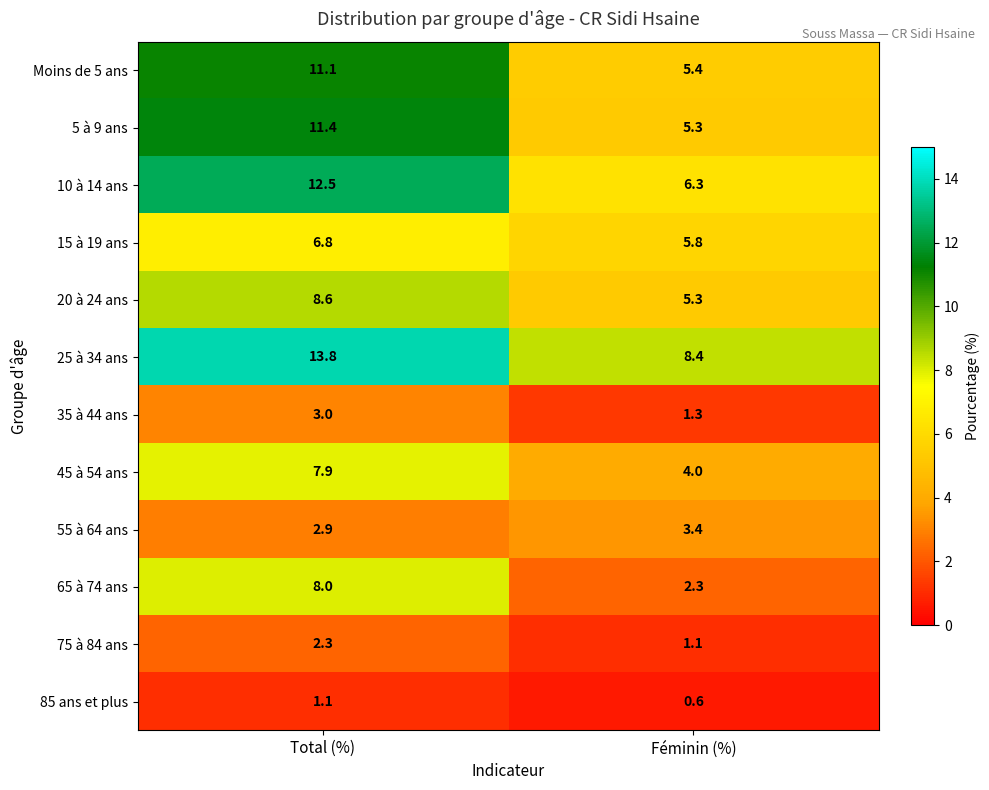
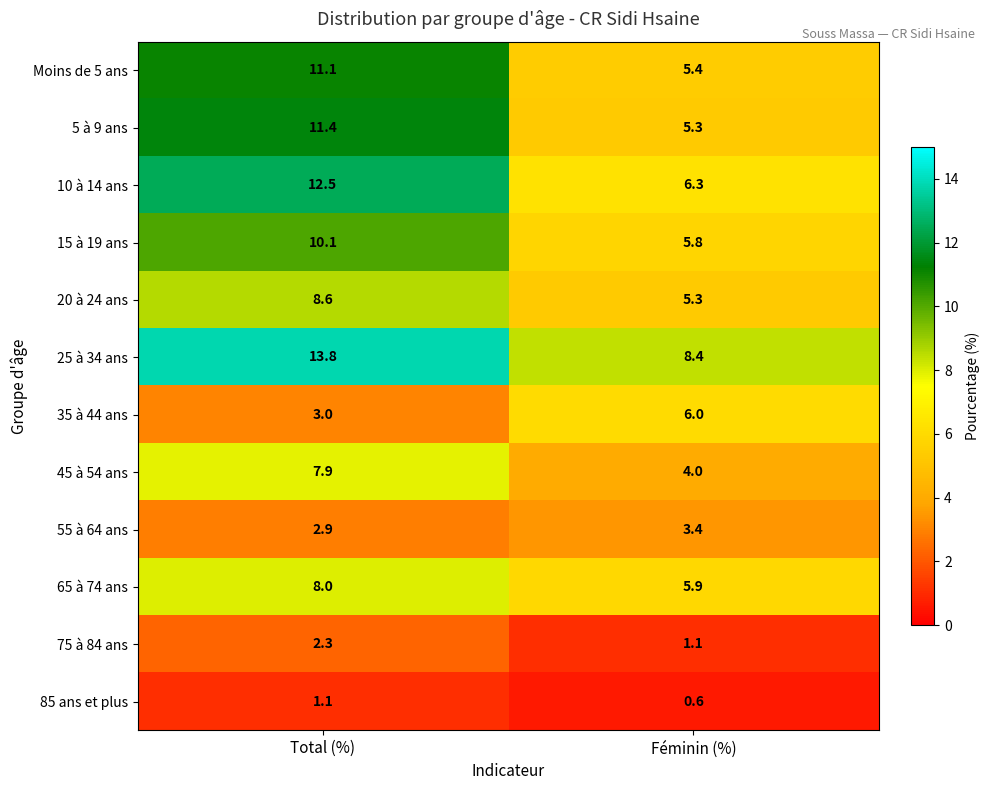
15 à 19 ans, Total (%): 6.8 -> 10.1
35 à 44 ans, Féminin (%): 1.3 -> 6.0
65 à 74 ans, Féminin (%): 2.3 -> 5.9
